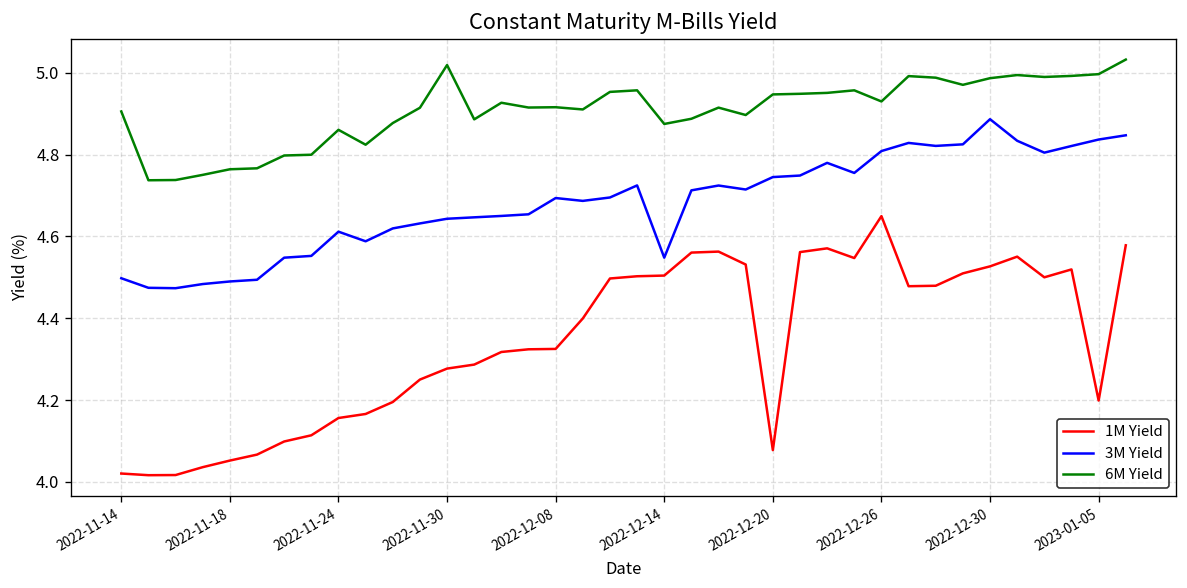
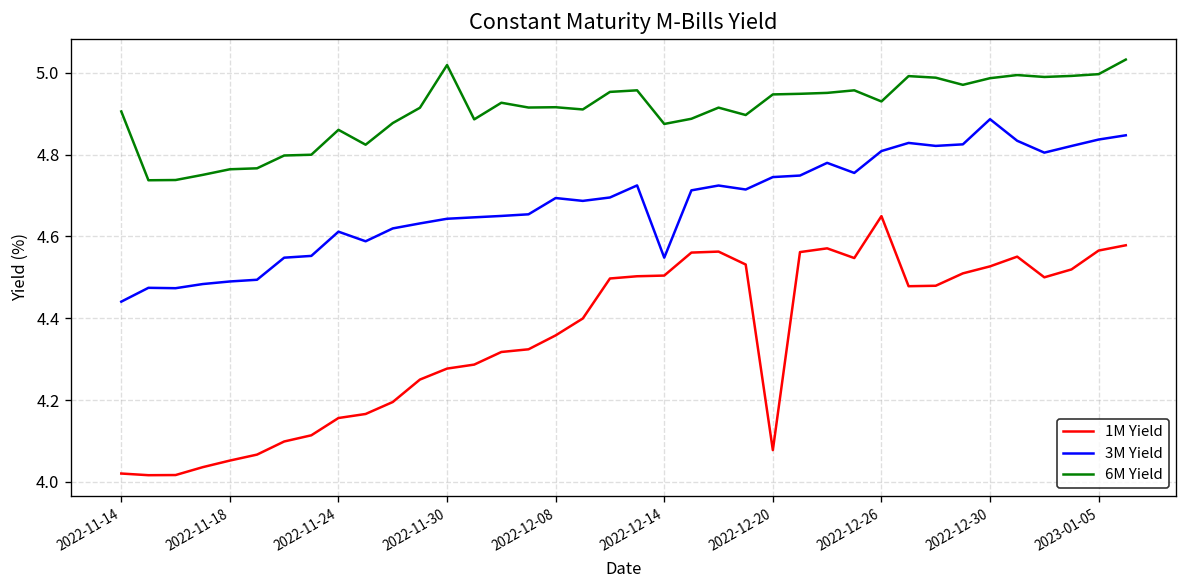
3M Yield, 2022-11-14: 4.50 -> 4.44
1M Yield, 2022-12-08: 4.32 -> 4.36
1M Yield, 2023-01-05: 4.20 -> 4.57
